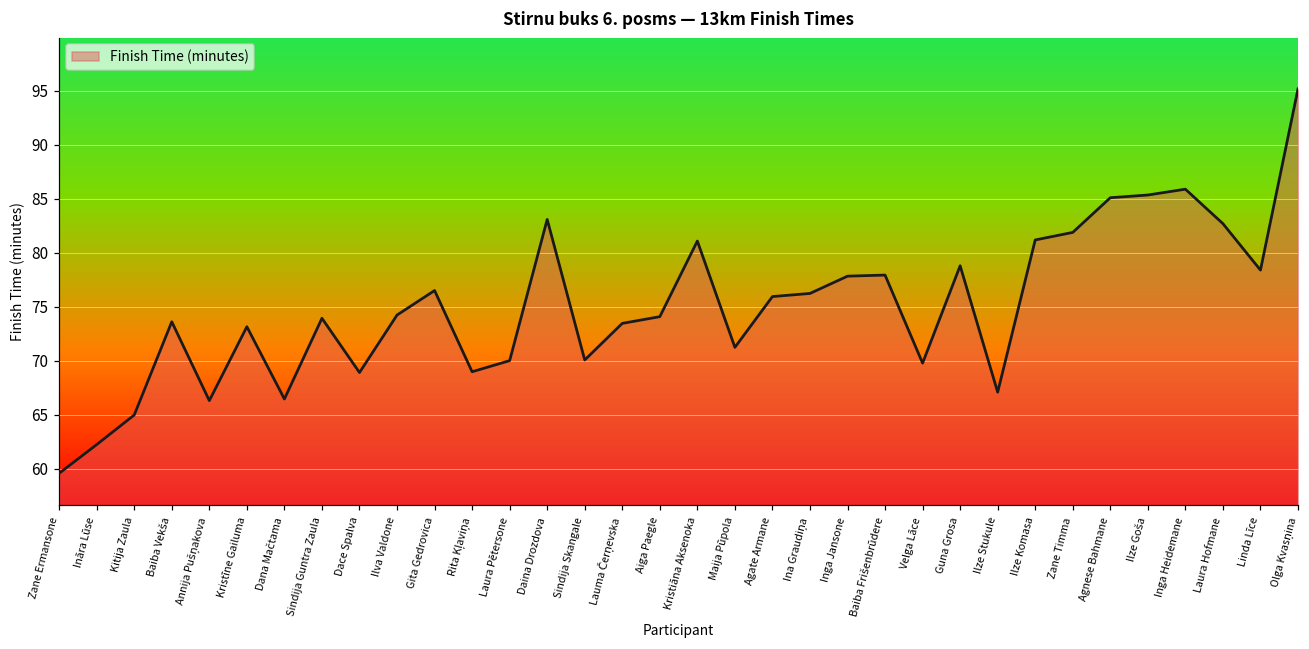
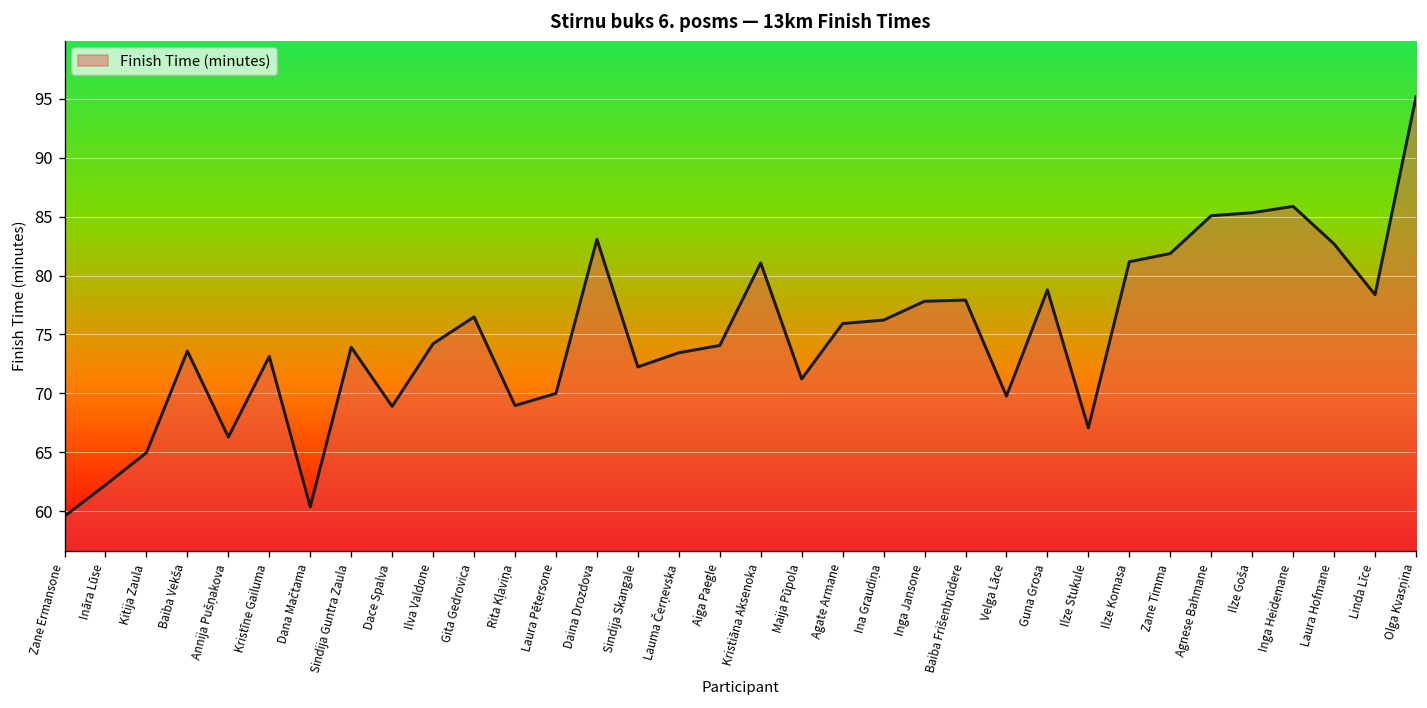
Dana Mačtama: 66 -> 60
Sindija Skangale: 70 -> 72
